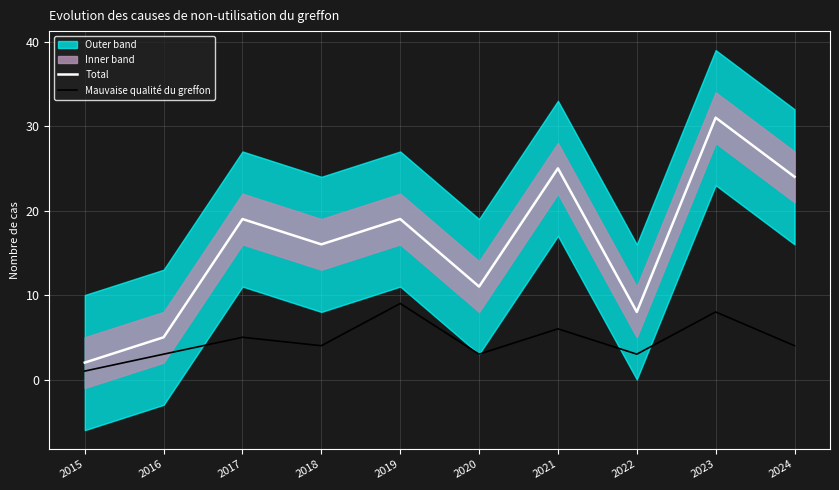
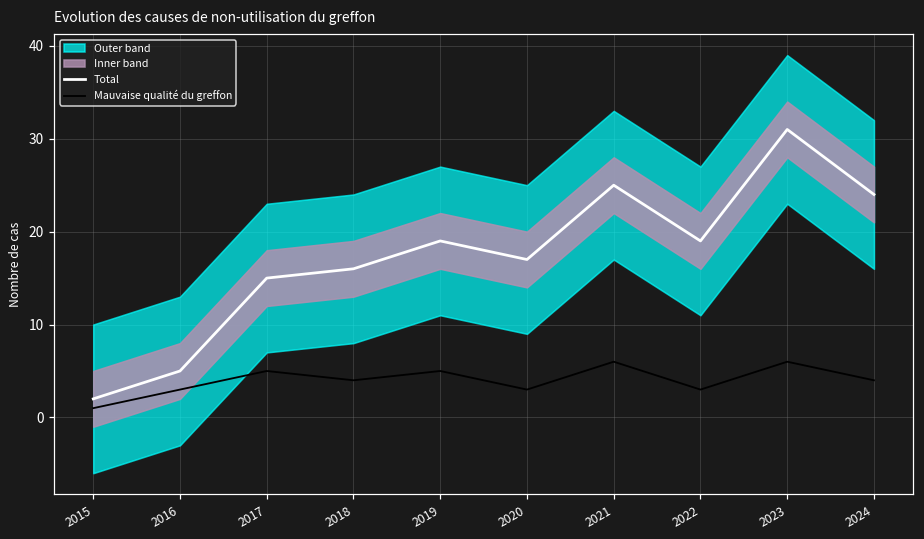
Total, 2017: 19 -> 15
Mauvaise qualité du greffon, 2019: 9 -> 5
Total, 2020: 11 -> 17
Total, 2022: 8 -> 19
Mauvaise qualité du greffon, 2023: 8 -> 6
